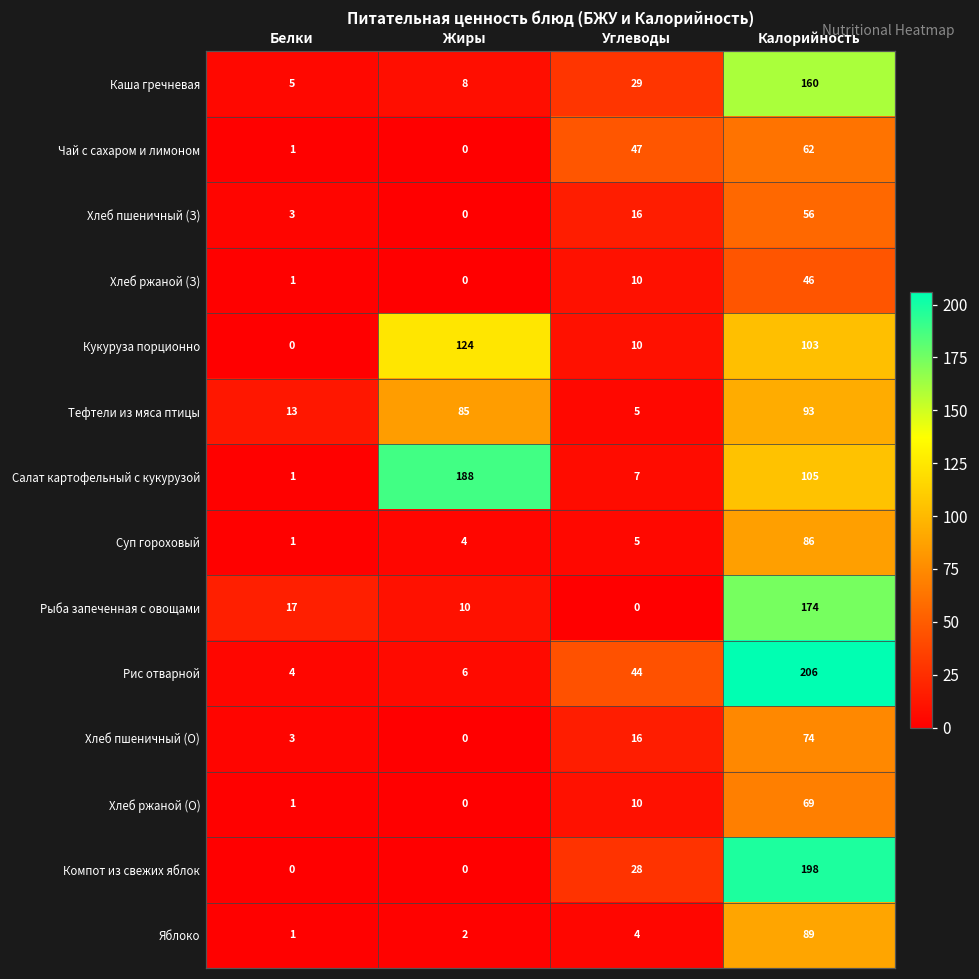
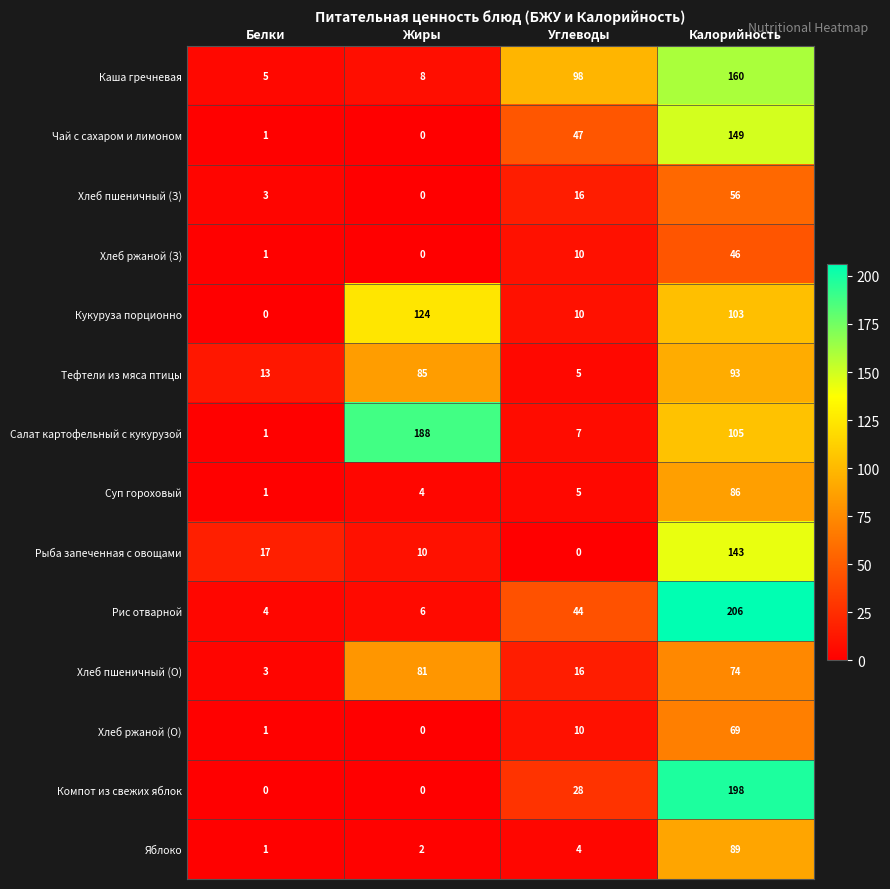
Каша гречневая, Углеводы: 29 -> 98
Чай с сахаром и лимоном, Калорийность: 62 -> 149
Рыба запеченная с овощами, Калорийность: 174 -> 143
Хлеб пшеничный (О), Жиры: 0 -> 81
